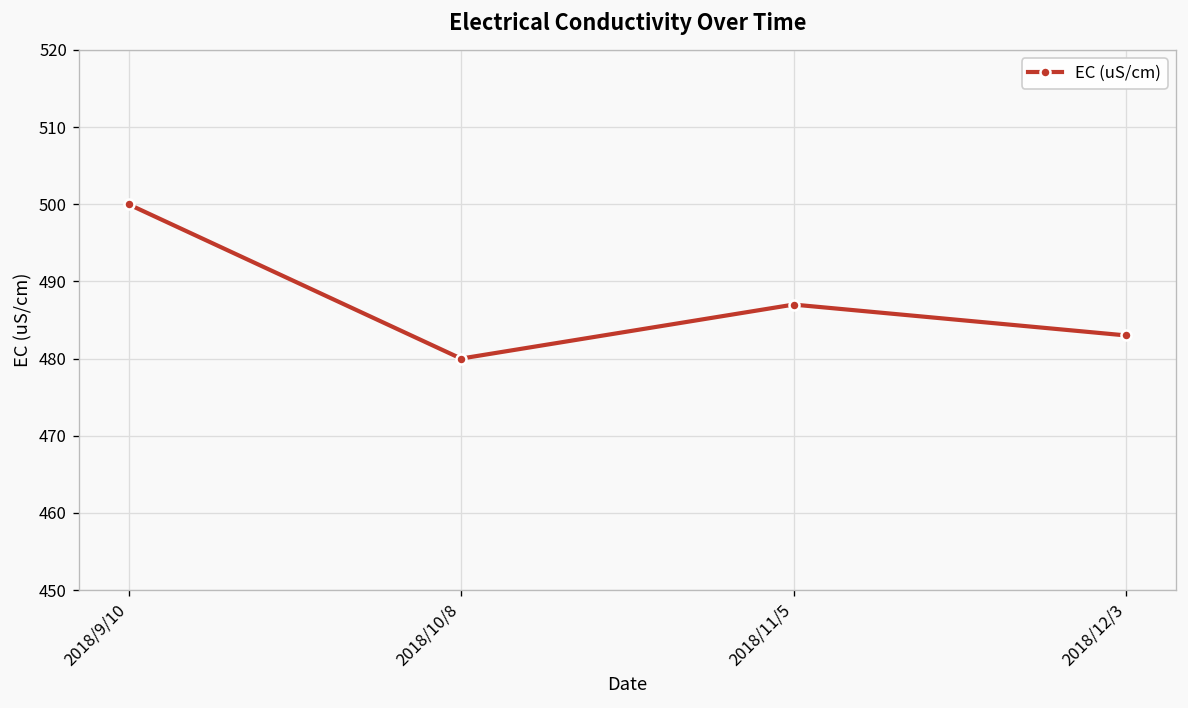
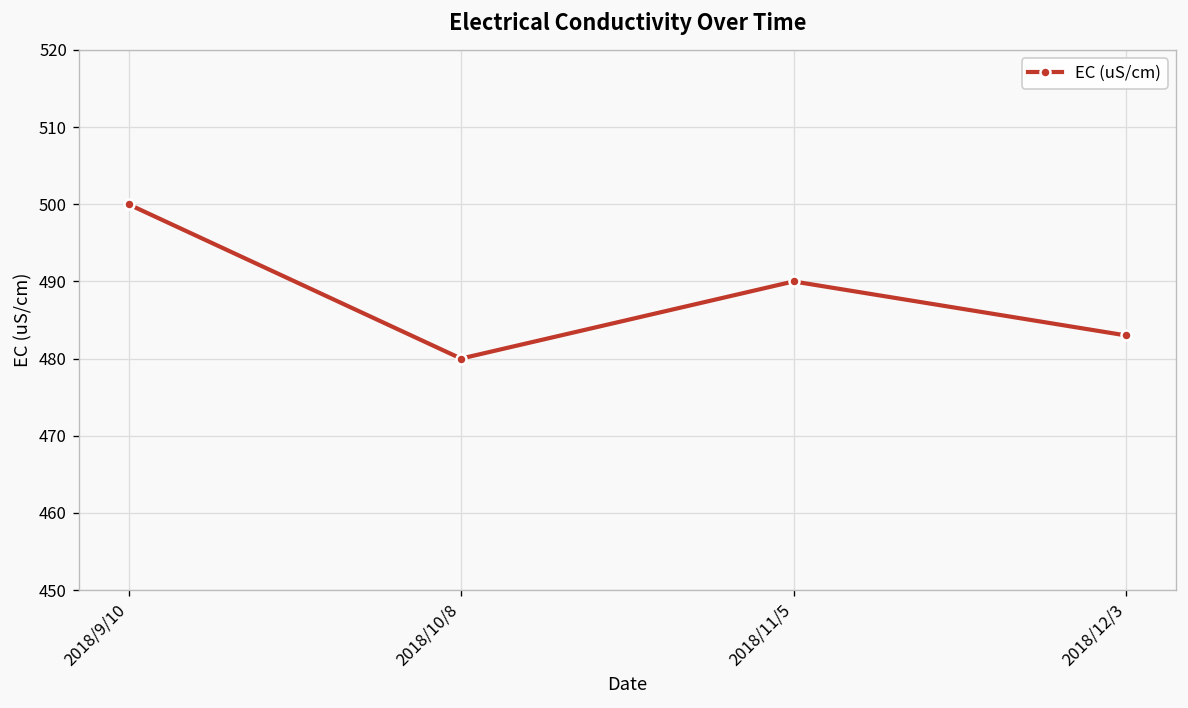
2018/11/5: 487 -> 490
